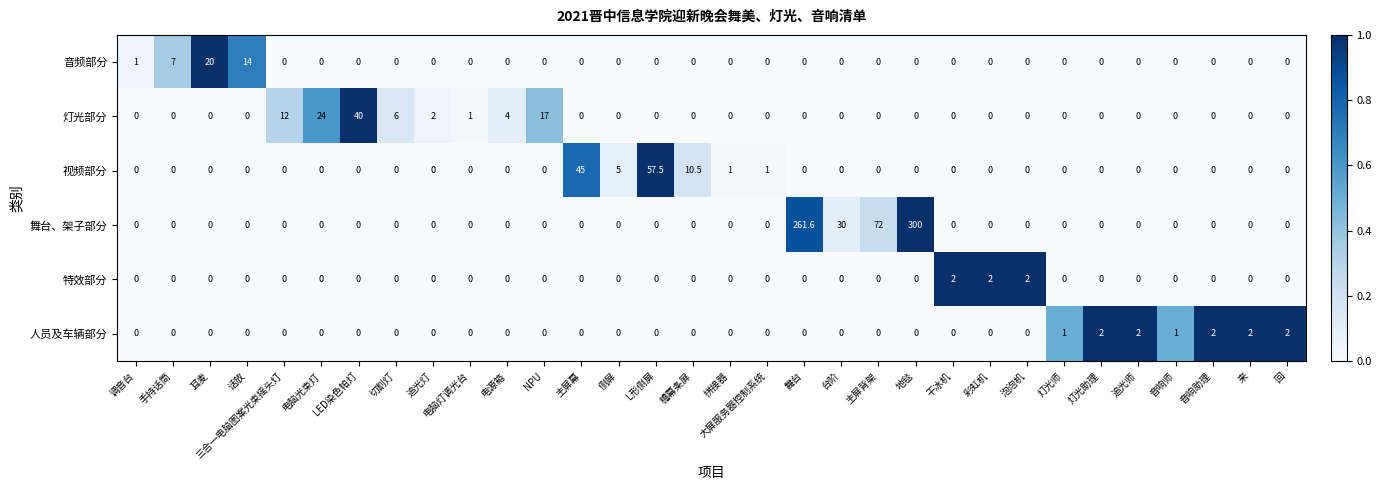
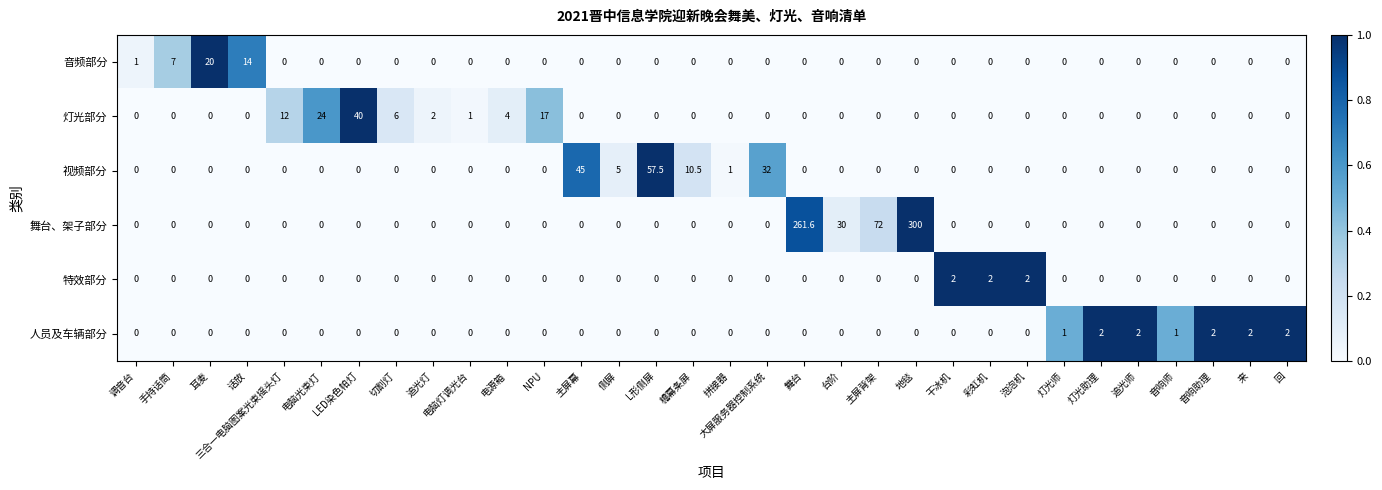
视频部分, 大屏服务器控制系统: 1 -> 32
